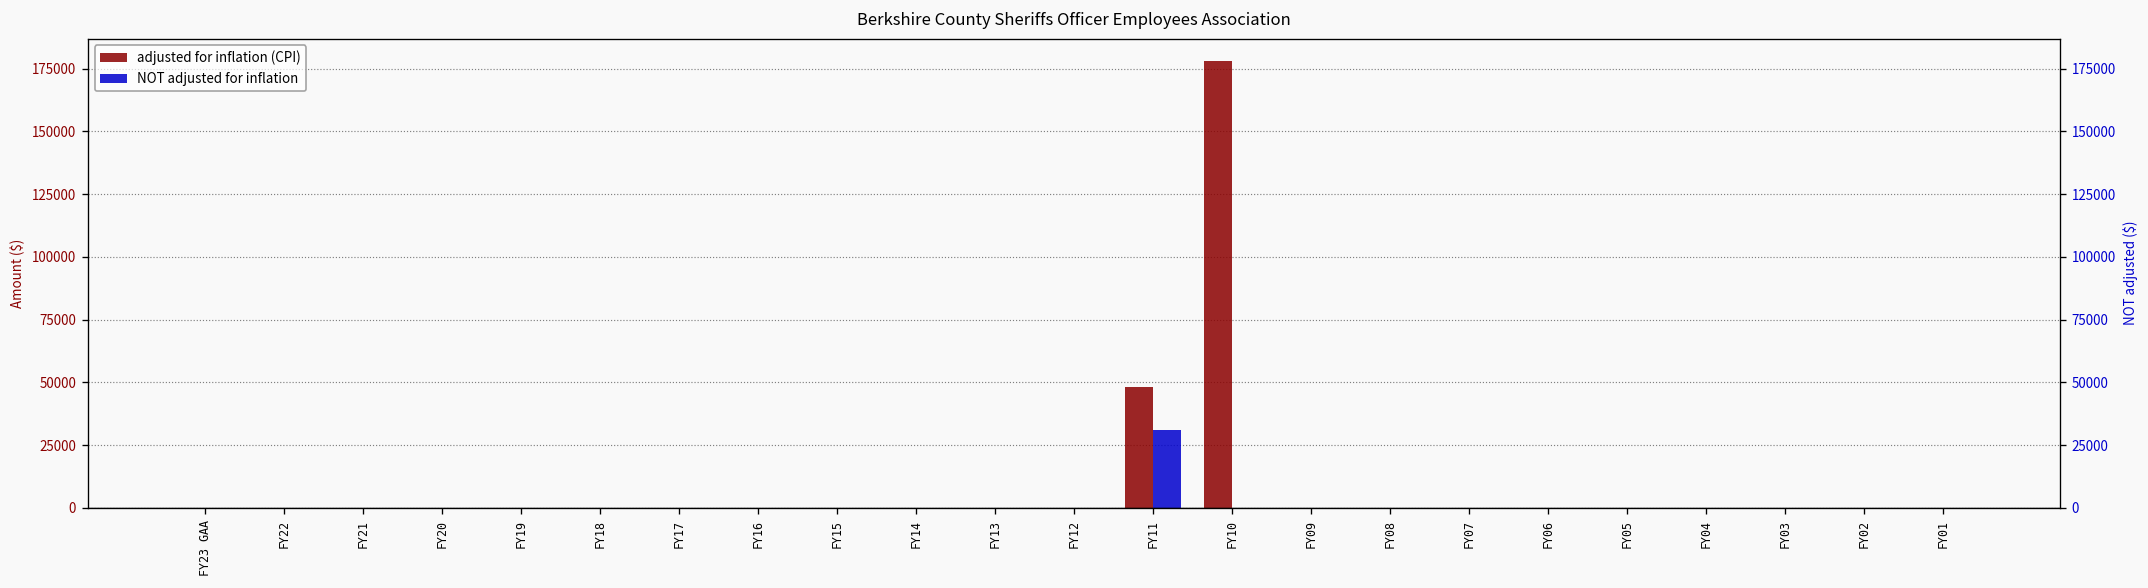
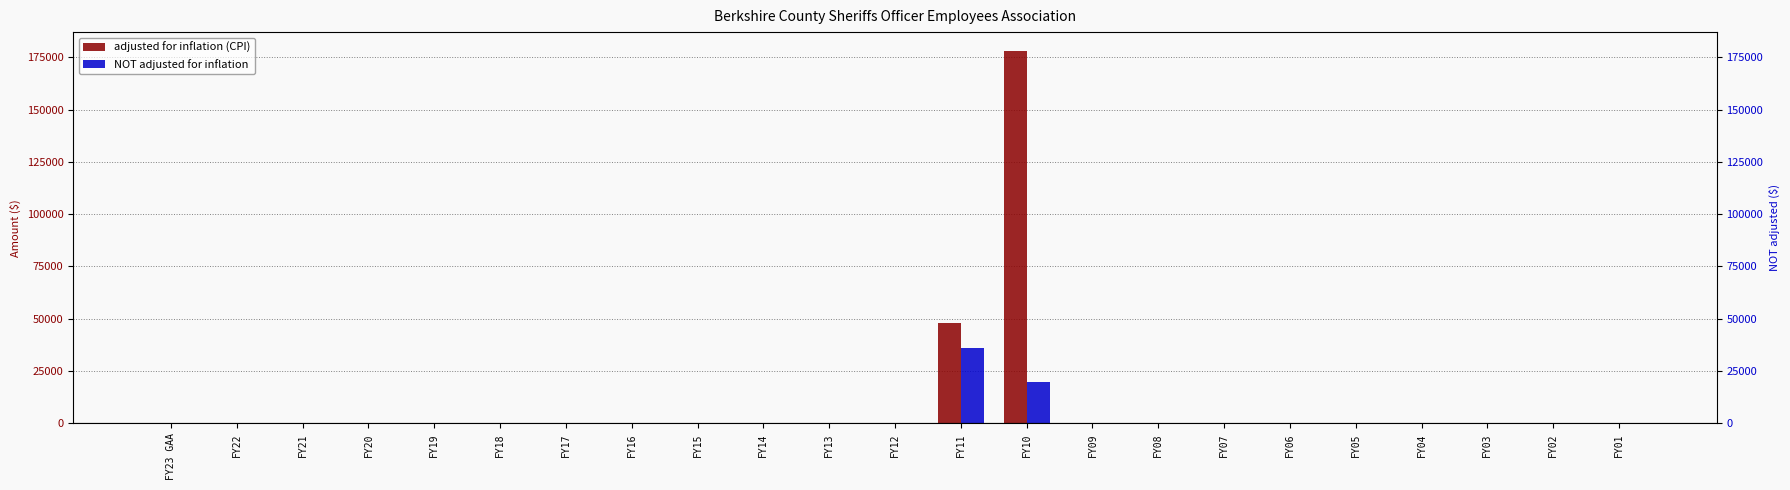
NOT adjusted for inflation, FY11: 31000 -> 36000
NOT adjusted for inflation, FY10: 0 -> 20000
